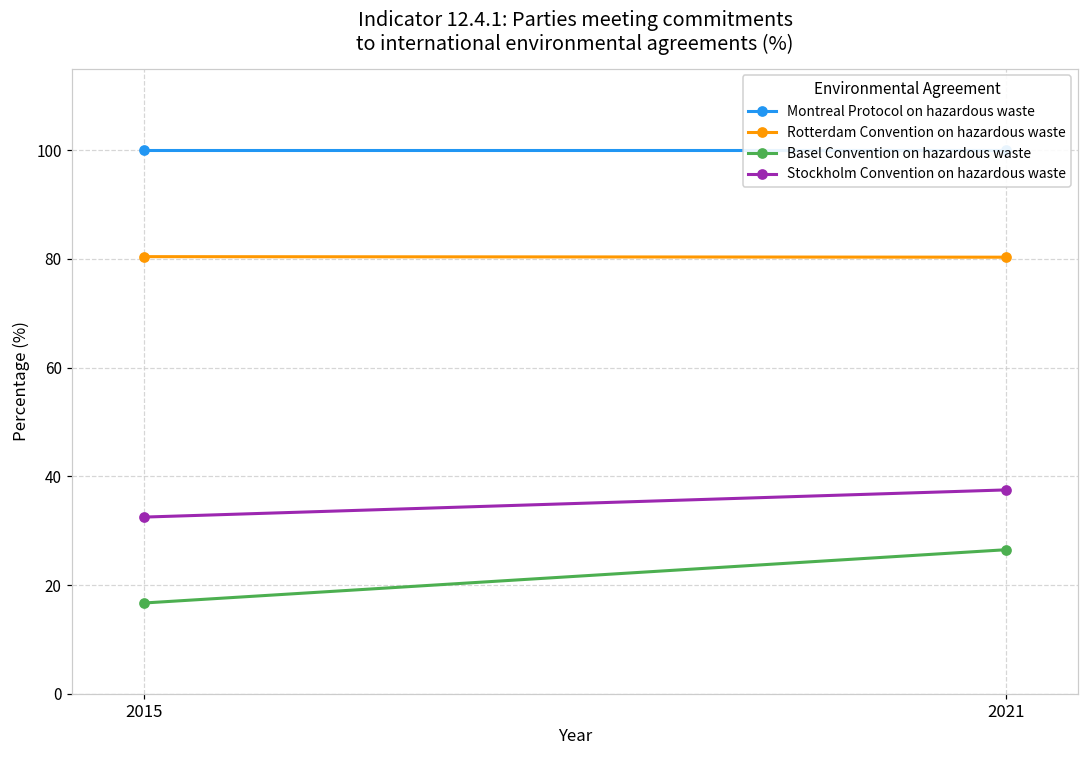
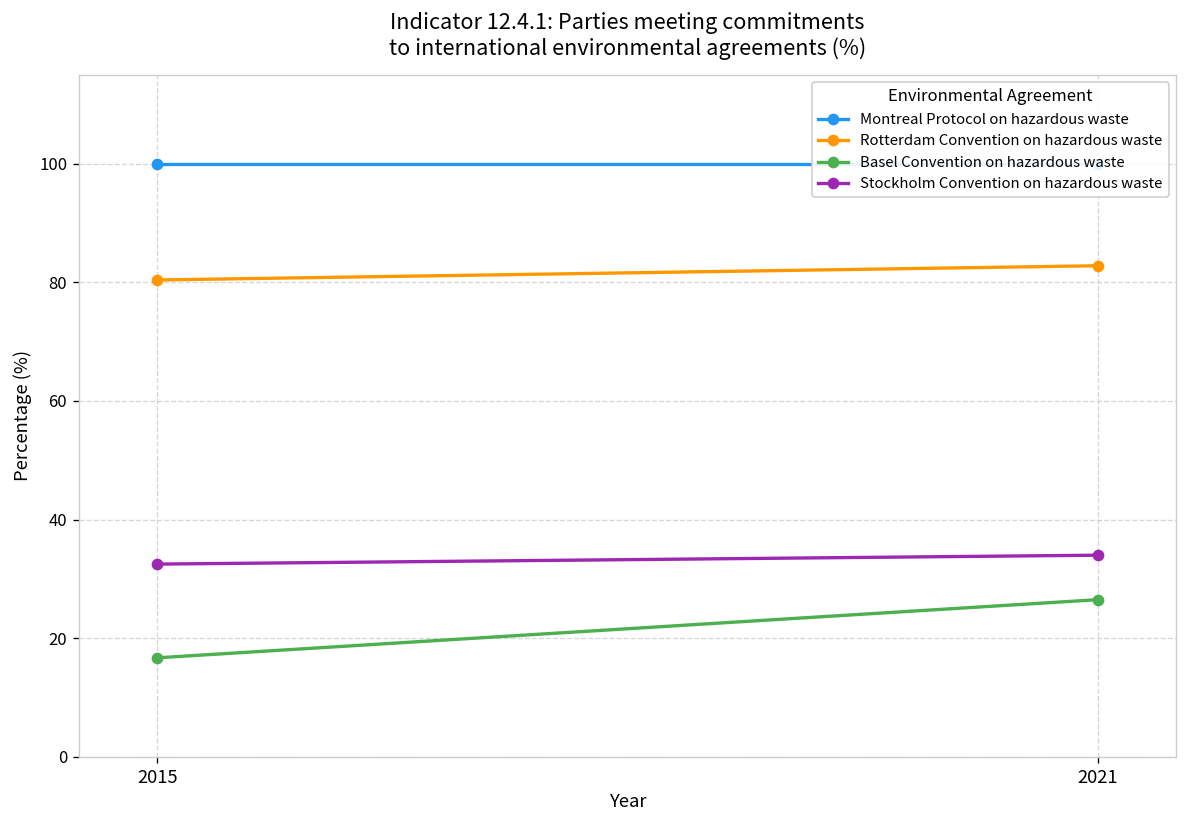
Rotterdam Convention on hazardous waste, 2021: 80 -> 83
Stockholm Convention on hazardous waste, 2021: 38 -> 34
